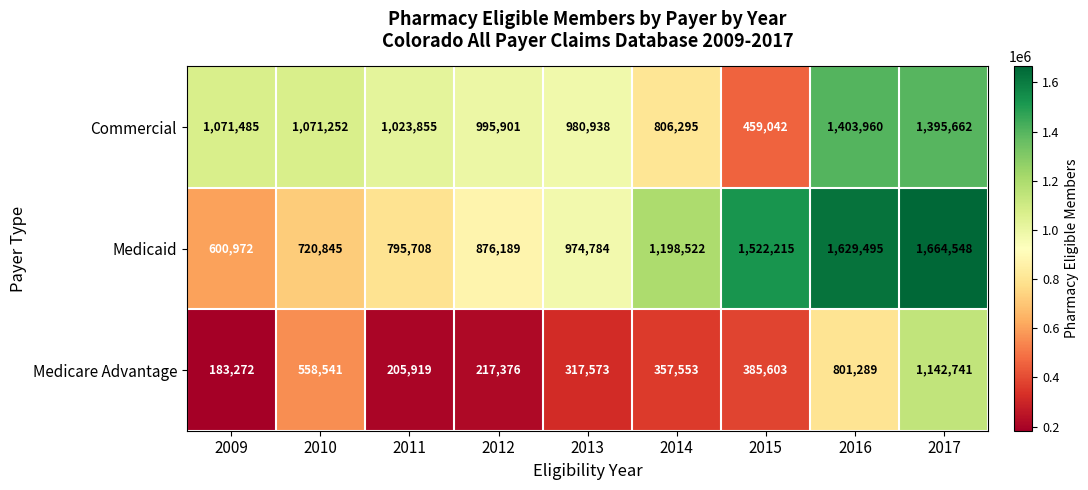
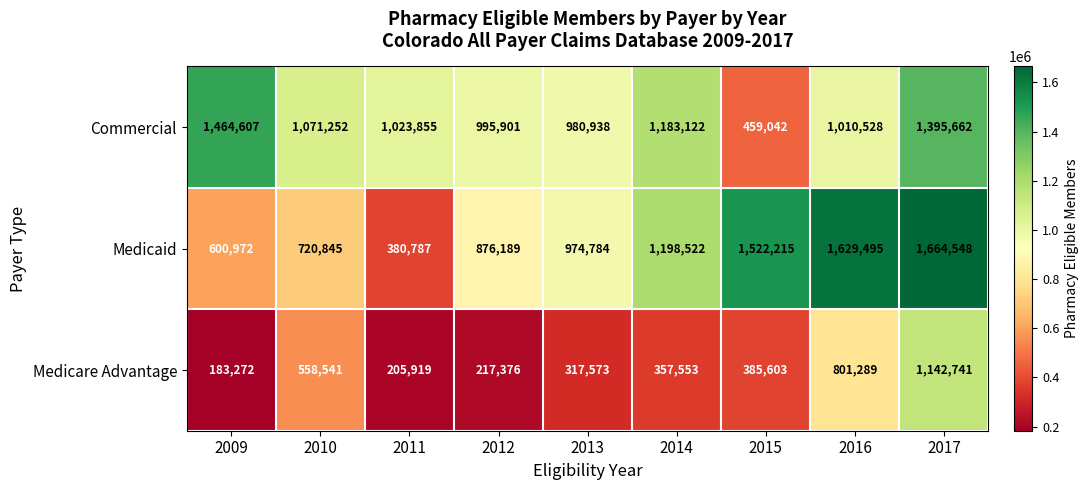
Commercial, 2009: 1,071,485 -> 1,464,607
Commercial, 2014: 806,295 -> 1,183,122
Commercial, 2016: 1,403,960 -> 1,010,528
Medicaid, 2011: 795,708 -> 380,787
